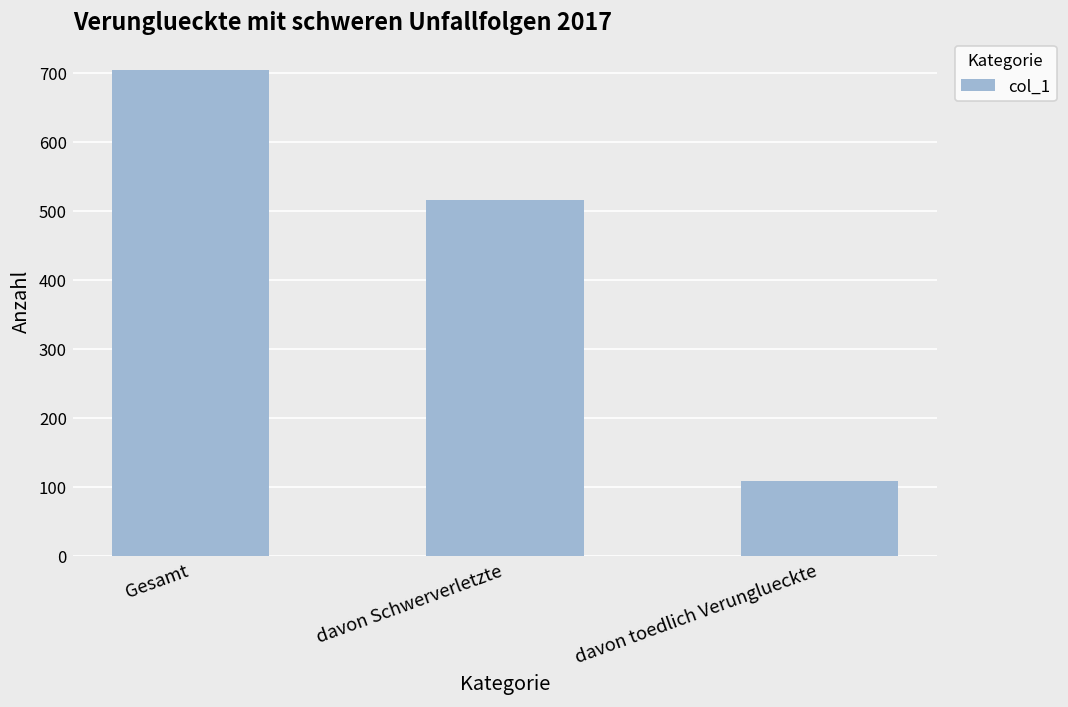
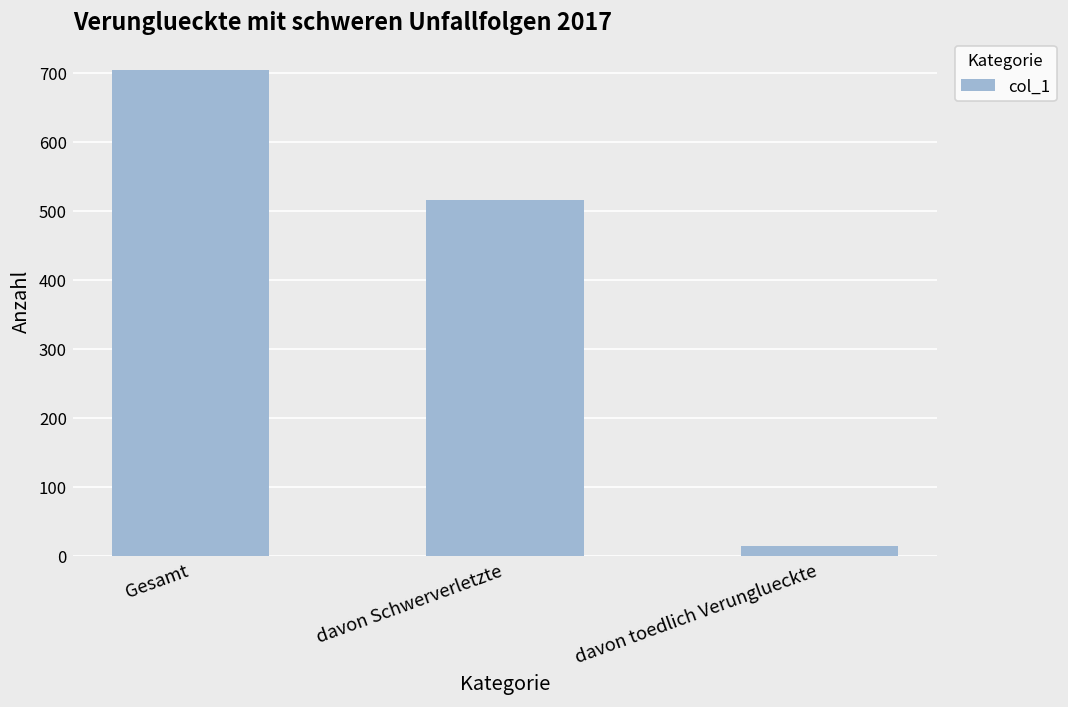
davon toedlich Verunglueckte: 110 -> 10
